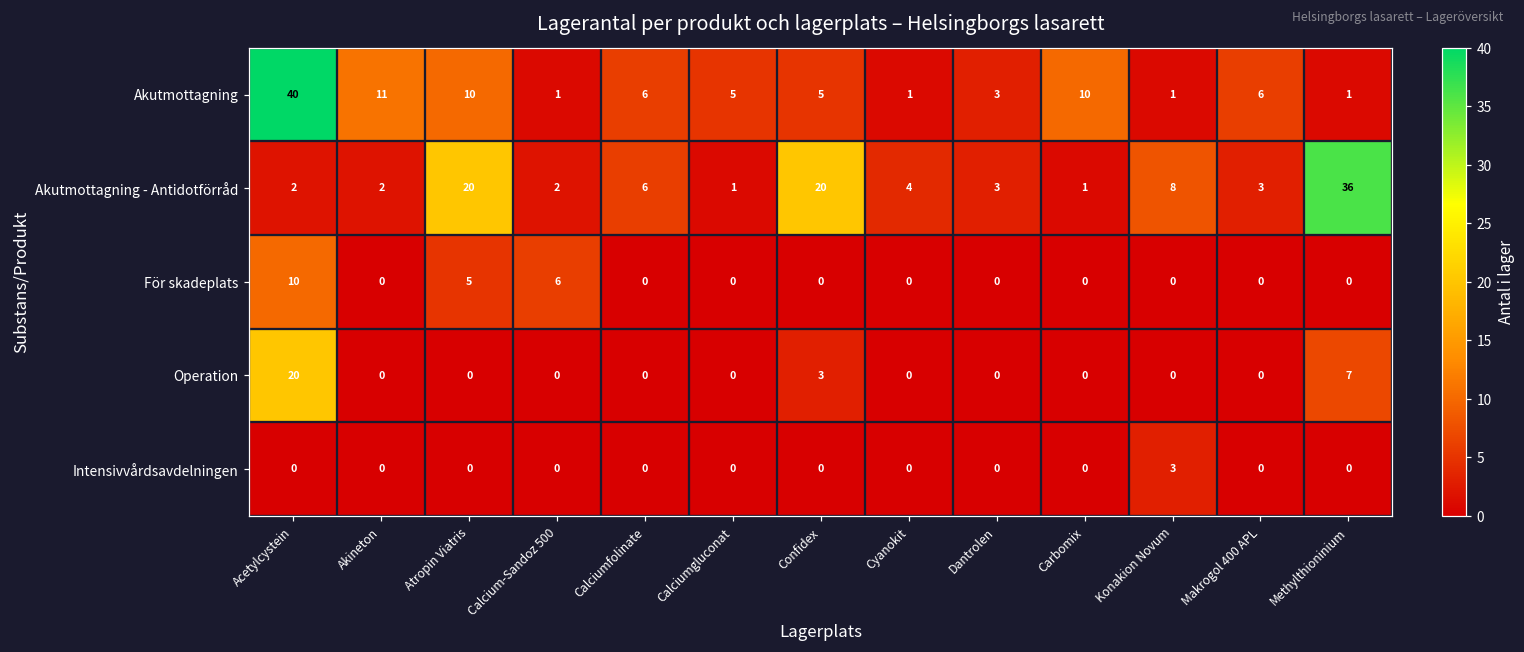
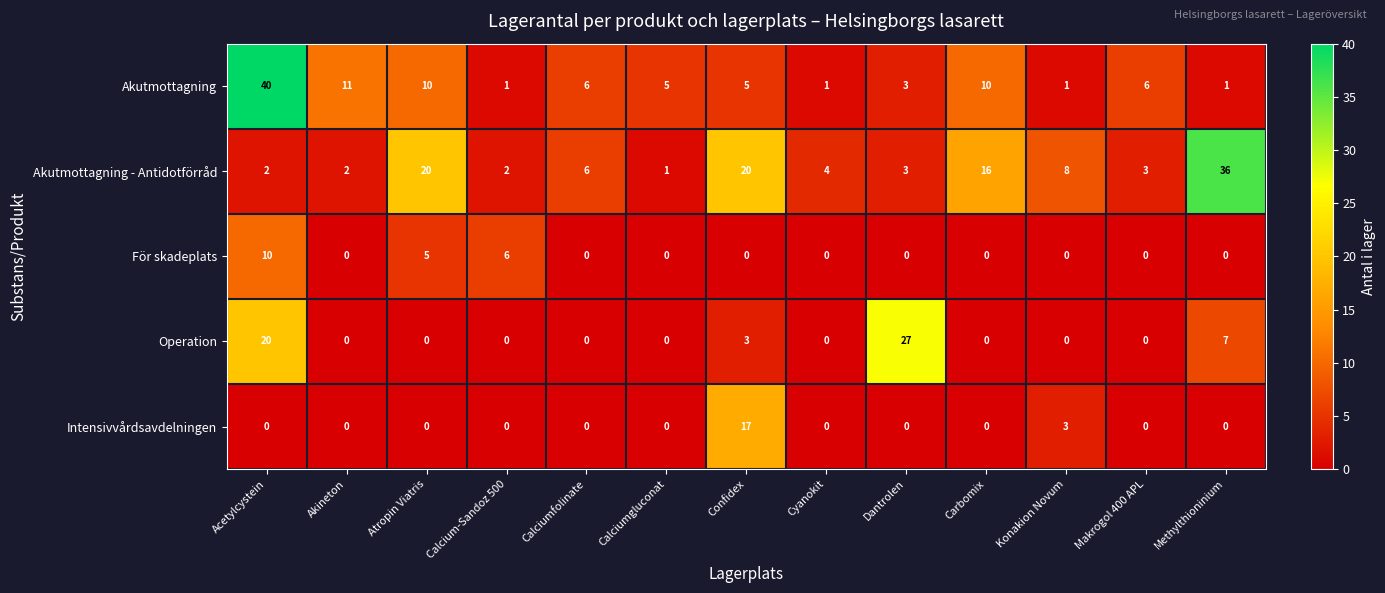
Akutmottagning - Antidotförråd, Carbomix: 1 -> 16
Operation, Dantrolen: 0 -> 27
Intensivvårdsavdelningen, Confidex: 0 -> 17
